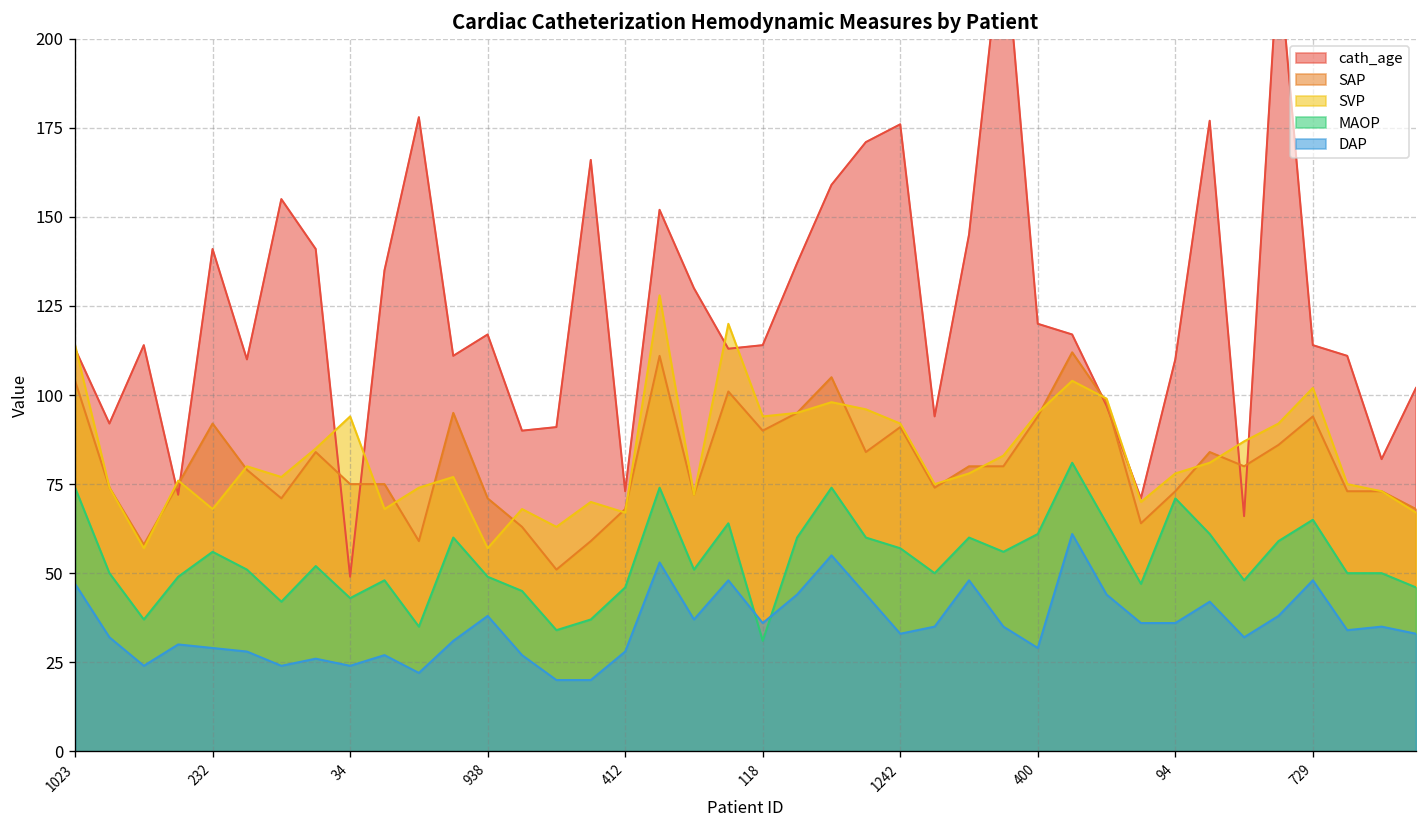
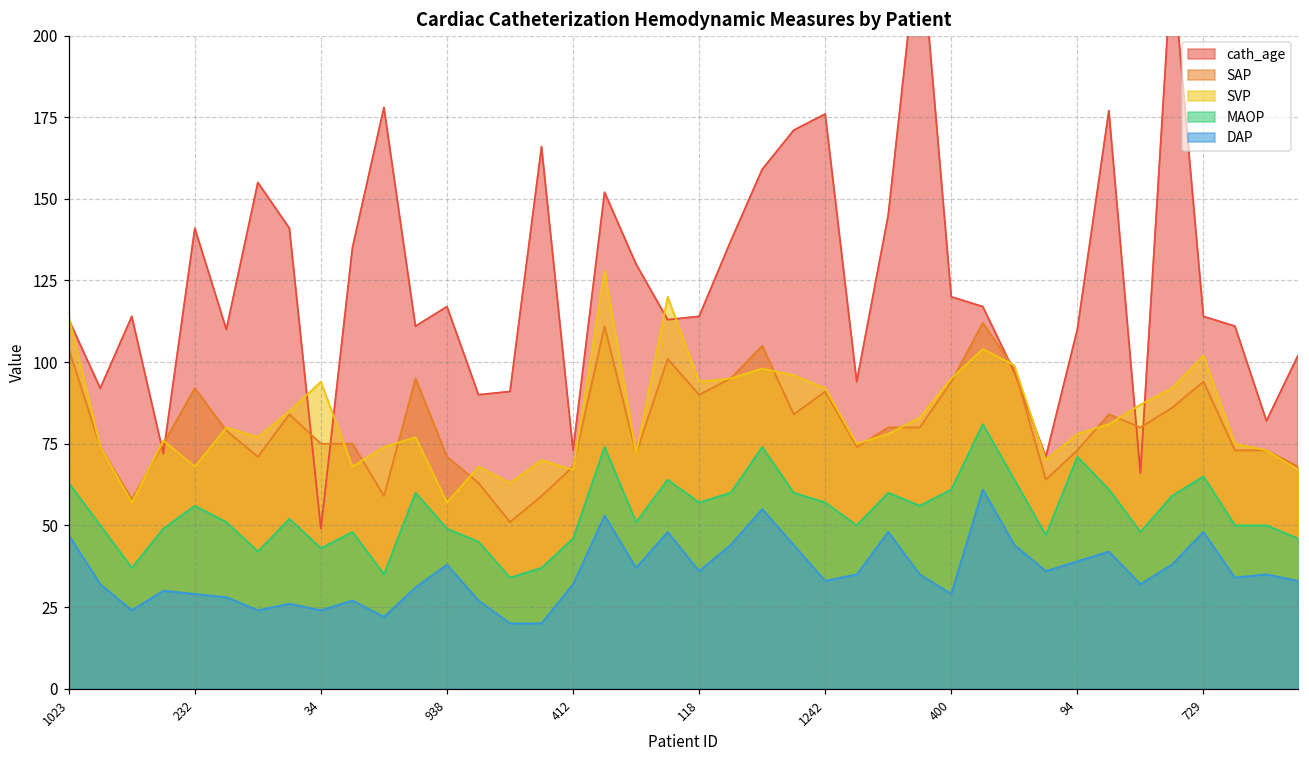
MAOP, 1023: 74 -> 63
DAP, 412: 28 -> 32
MAOP, 118: 31 -> 57
DAP, 94: 36 -> 39
